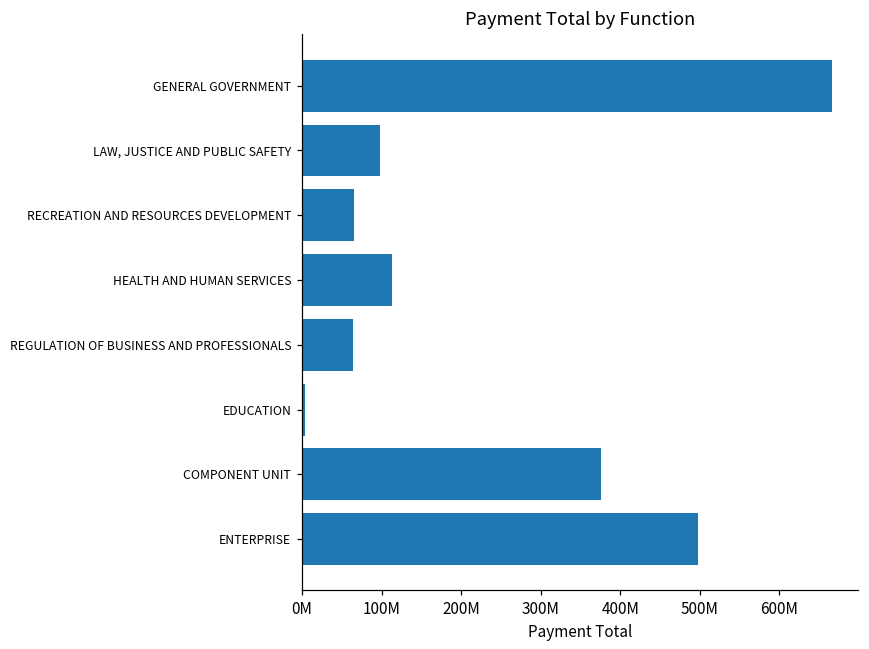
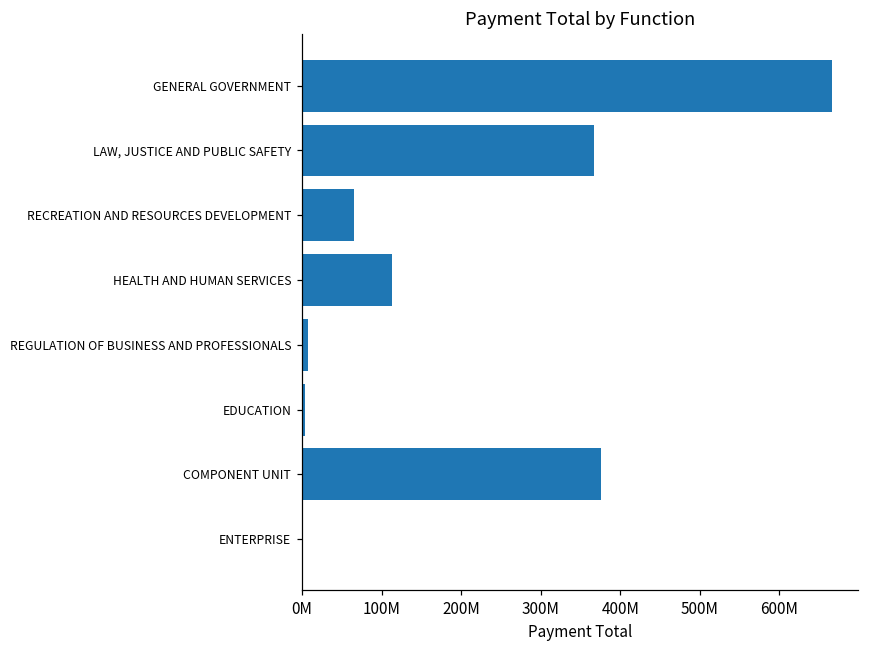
LAW, JUSTICE AND PUBLIC SAFETY: 100000000 -> 370000000
REGULATION OF BUSINESS AND PROFESSIONALS: 60000000 -> 10000000
ENTERPRISE: 500000000 -> 0
